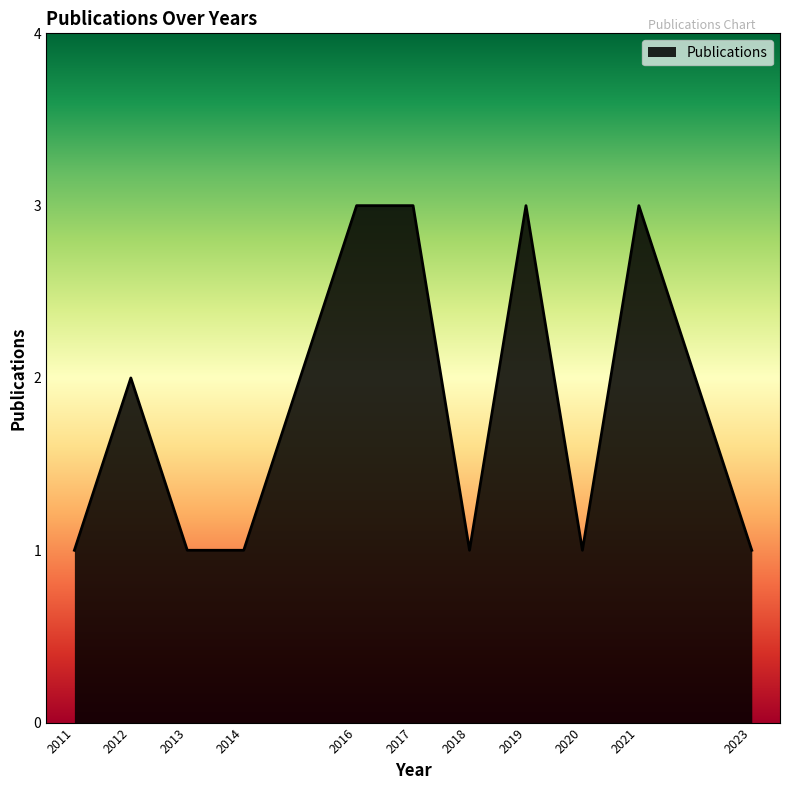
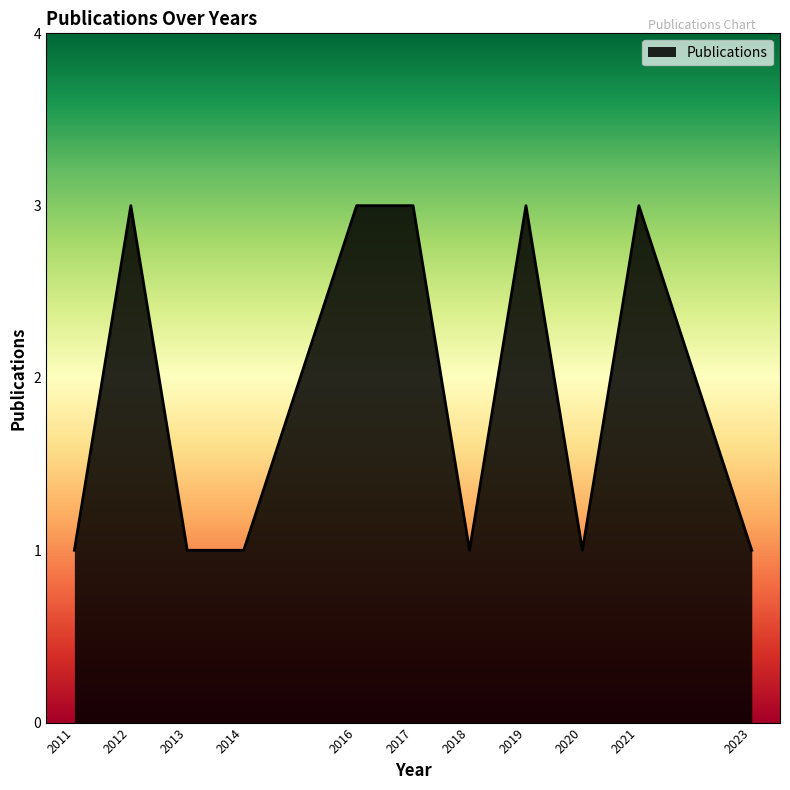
2012: 2 -> 3
